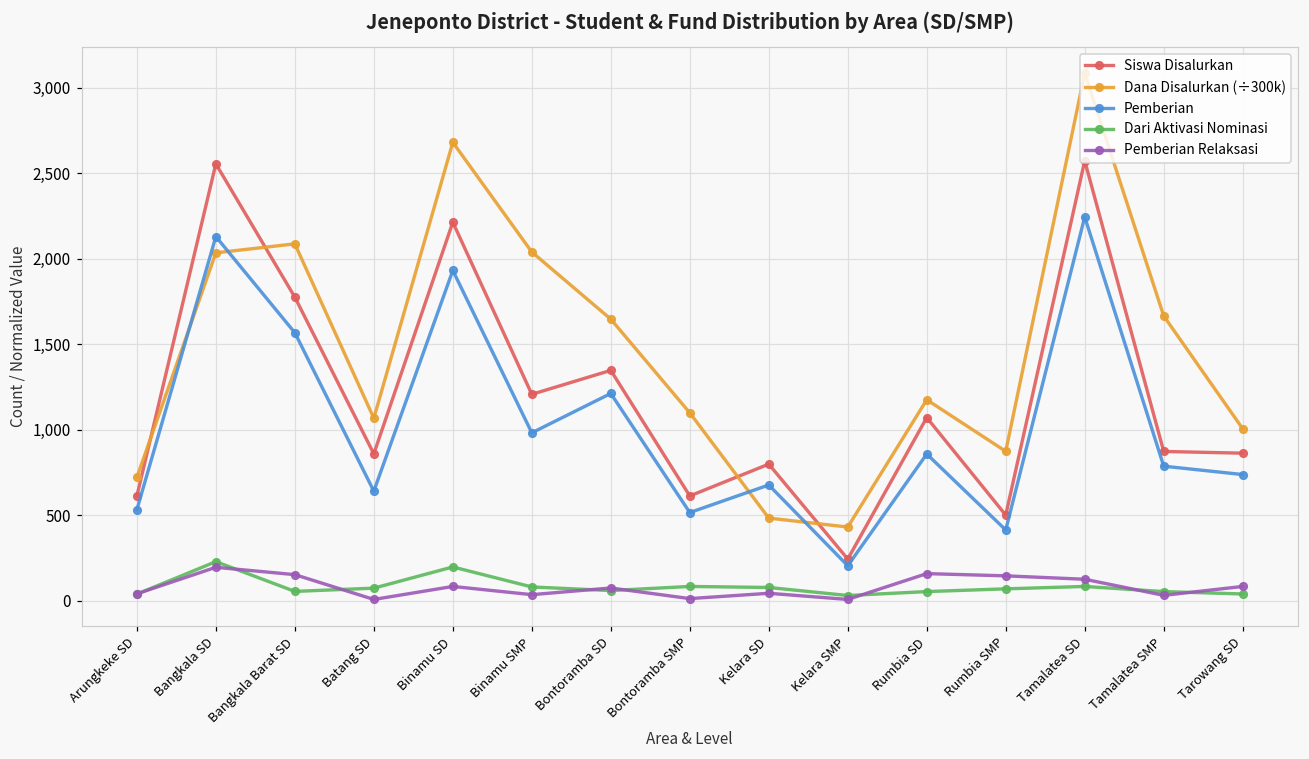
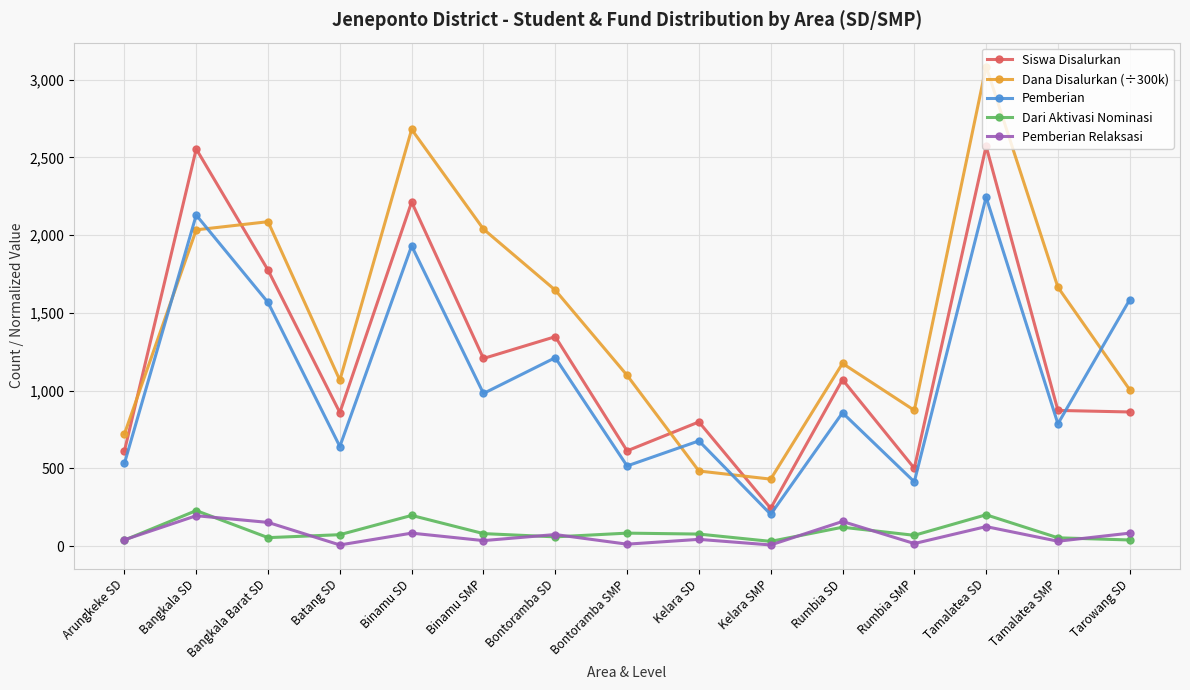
Dari Aktivasi Nominasi, Rumbia SD: 50 -> 120
Pemberian Relaksasi, Rumbia SMP: 150 -> 20
Dari Aktivasi Nominasi, Tamalatea SD: 80 -> 200
Pemberian, Tarowang SD: 740 -> 1,590
